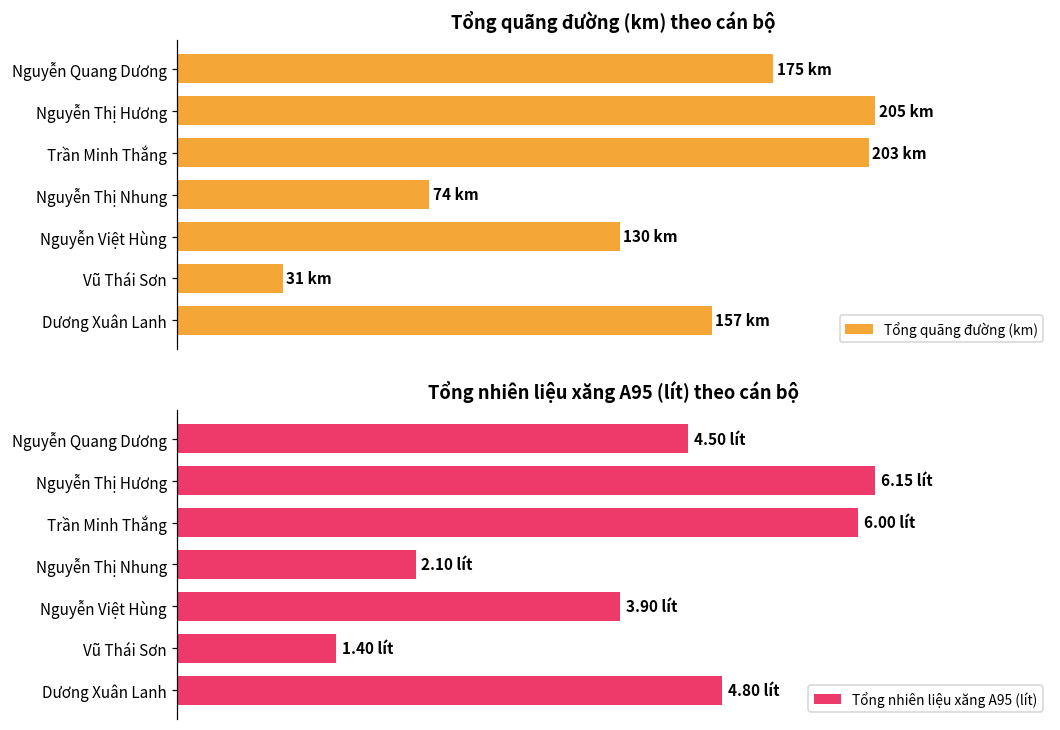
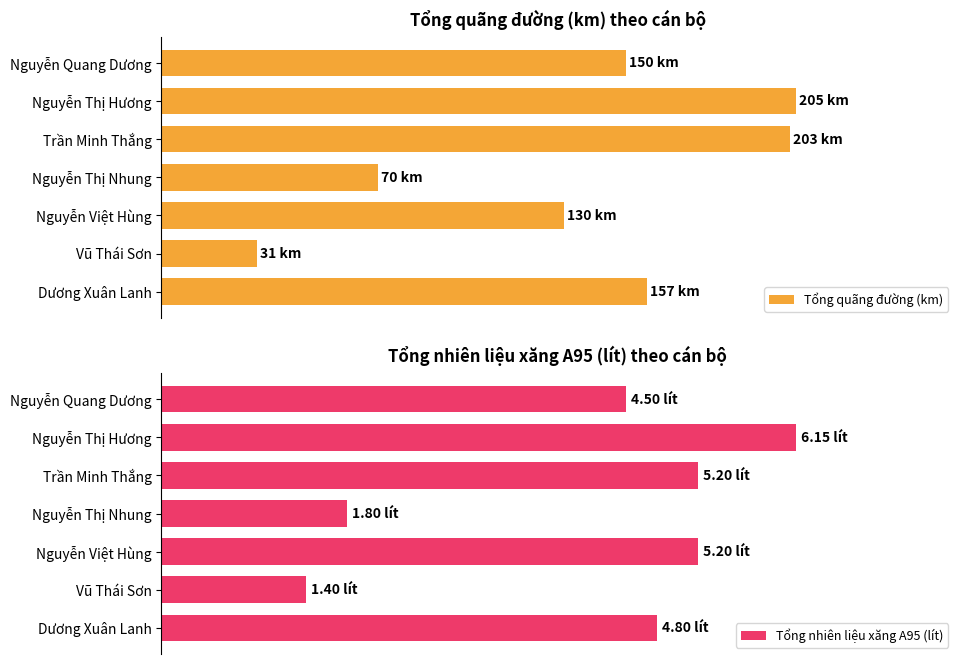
Tổng quãng đường (km) theo cán bộ, Nguyễn Quang Dương: 175 -> 150
Tổng quãng đường (km) theo cán bộ, Nguyễn Thị Nhung: 74 -> 70
Tổng nhiên liệu xăng A95 (lít) theo cán bộ, Trần Minh Thắng: 6.00 -> 5.20
Tổng nhiên liệu xăng A95 (lít) theo cán bộ, Nguyễn Thị Nhung: 2.10 -> 1.80
Tổng nhiên liệu xăng A95 (lít) theo cán bộ, Nguyễn Việt Hùng: 3.90 -> 5.20
